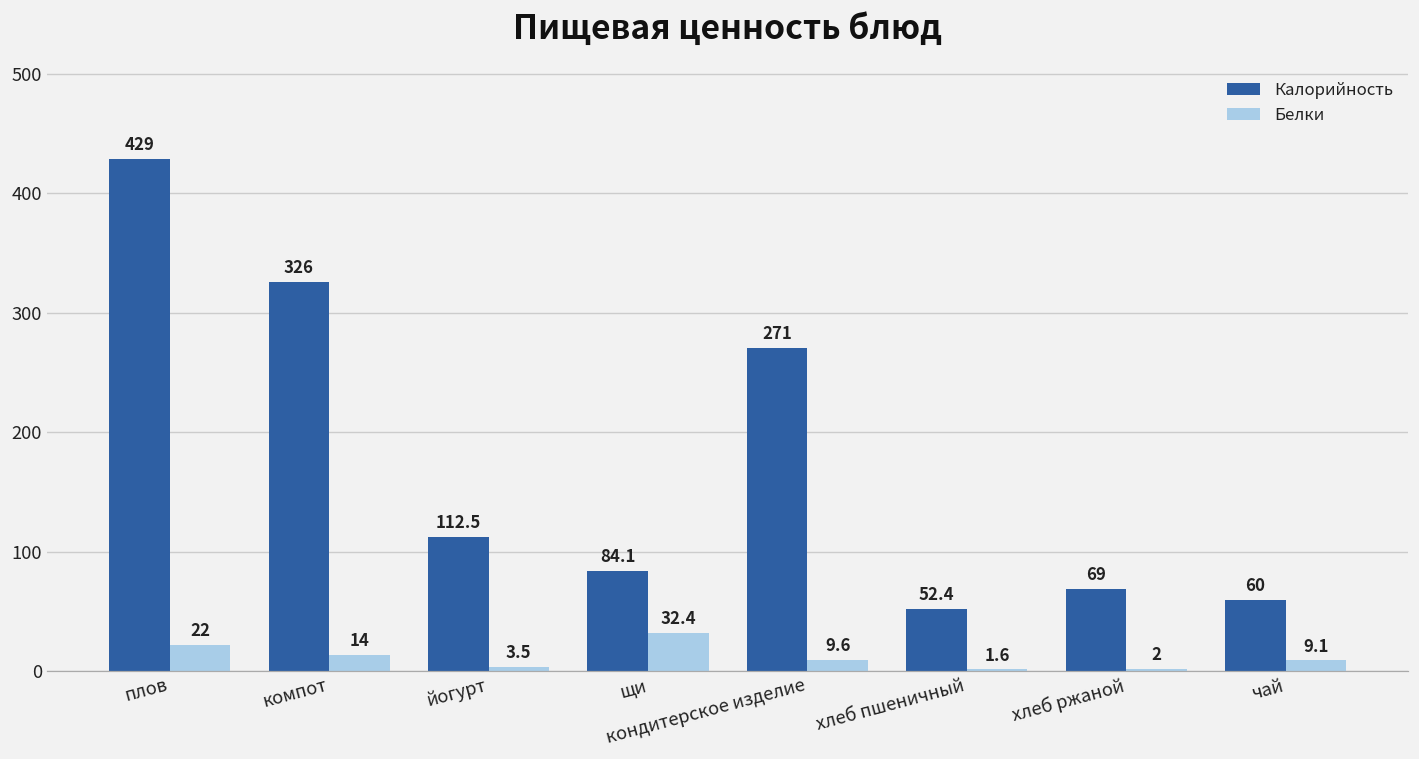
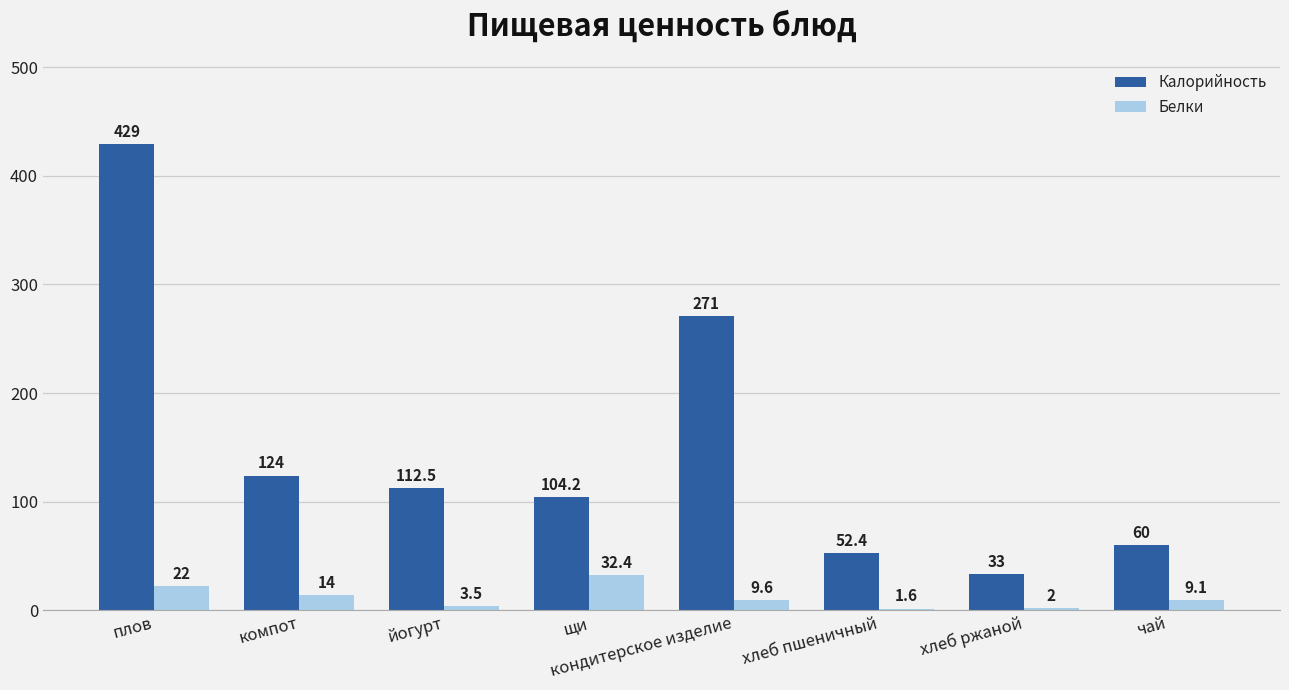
Калорийность, компот: 326 -> 124
Калорийность, щи: 84.1 -> 104.2
Калорийность, хлеб ржаной: 69 -> 33
